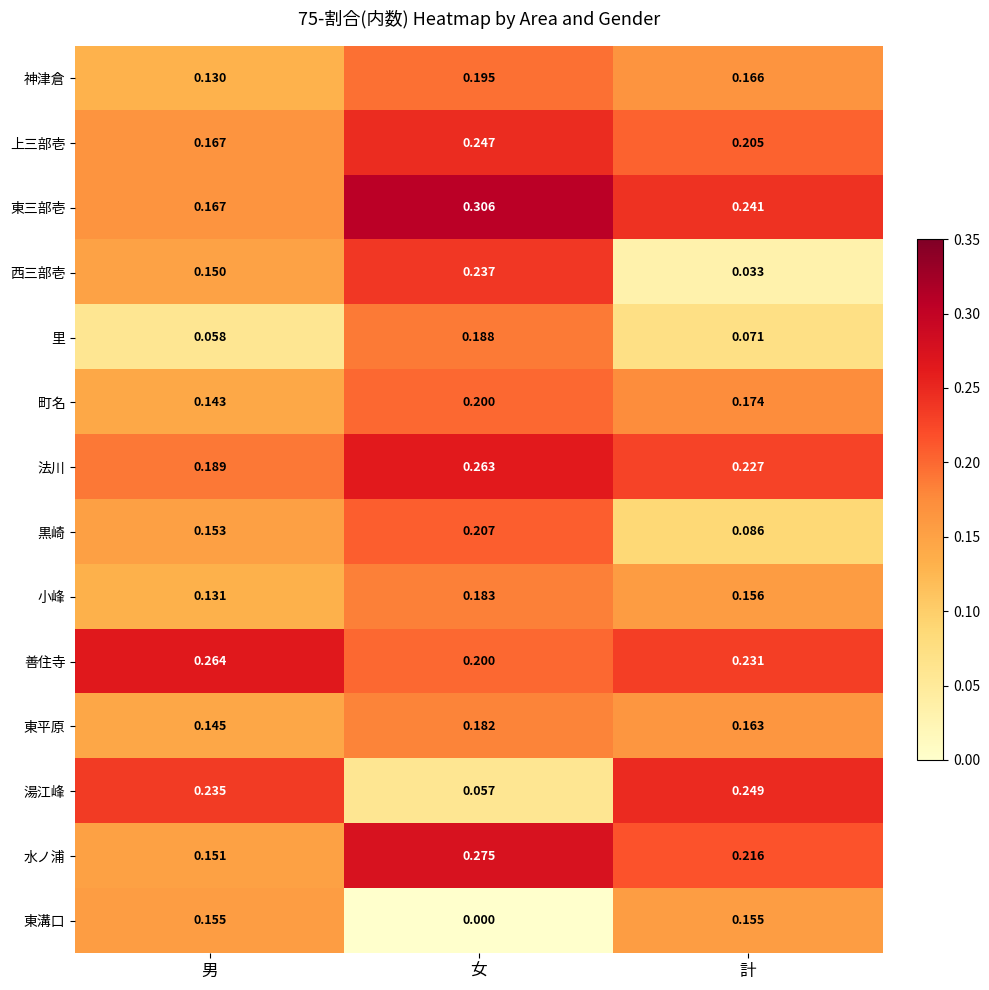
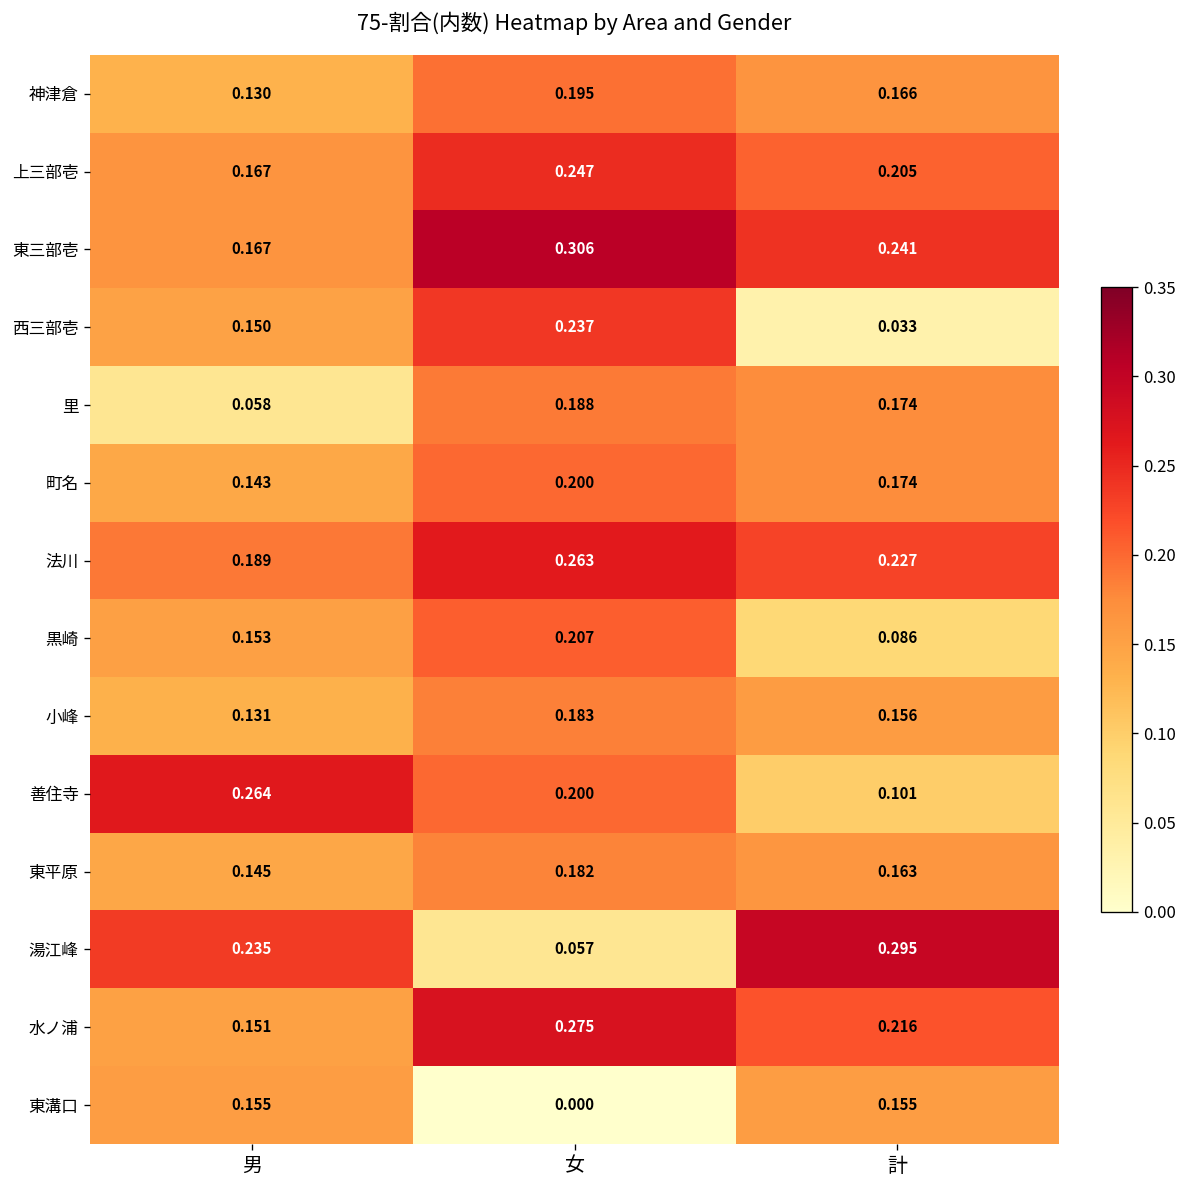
里, 計: 0.071 -> 0.174
善住寺, 計: 0.231 -> 0.101
湯江峰, 計: 0.249 -> 0.295
